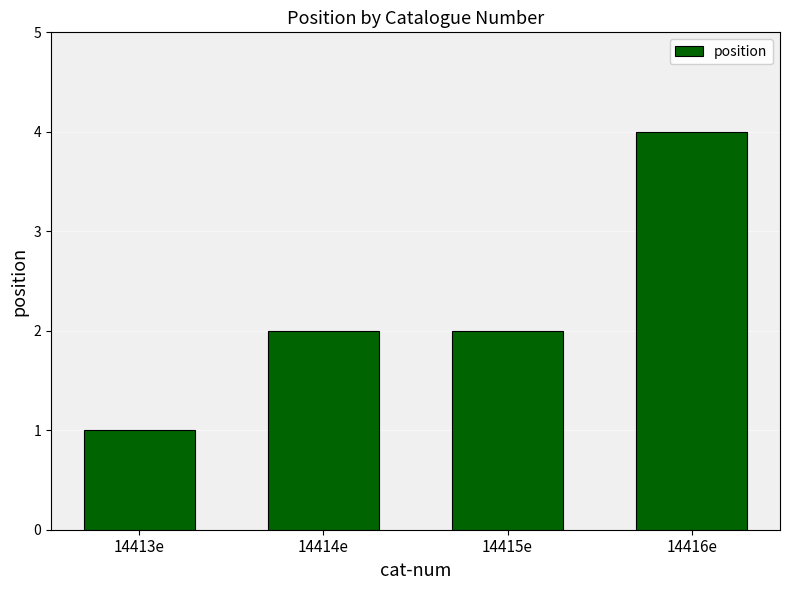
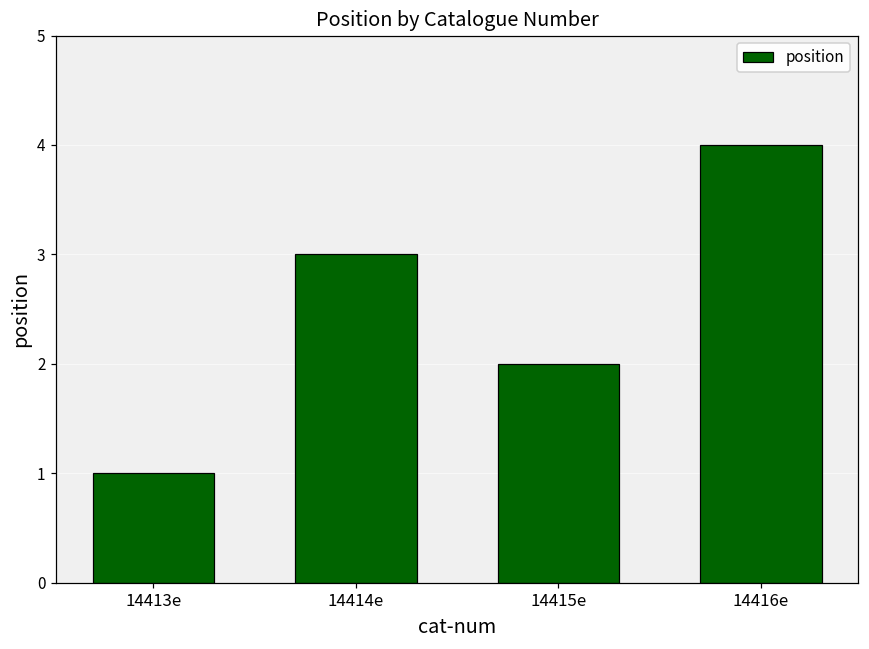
14414e: 2 -> 3
